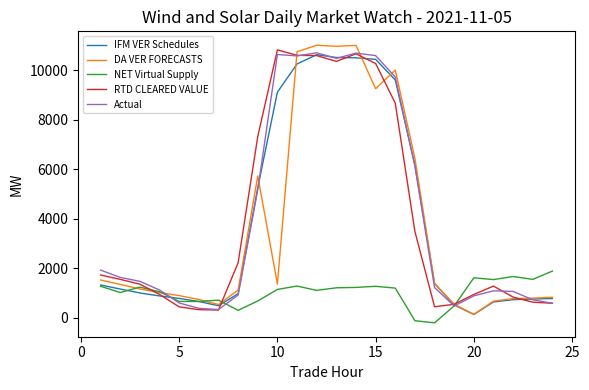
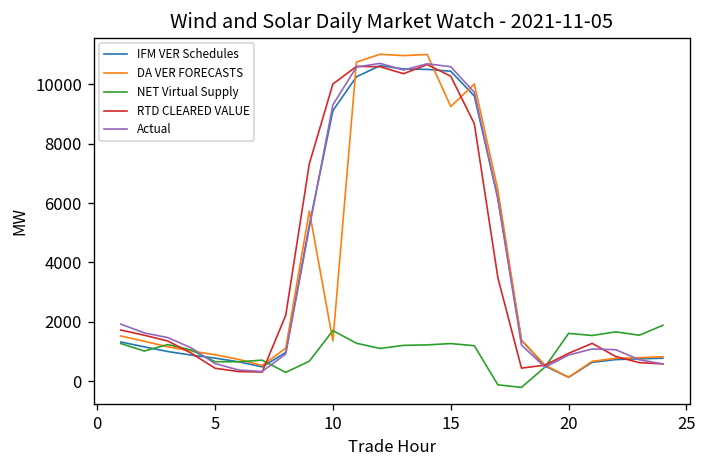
NET Virtual Supply, 10: 1100 -> 1700
RTD CLEARED VALUE, 10: 10800 -> 10000
Actual, 10: 10600 -> 9300
